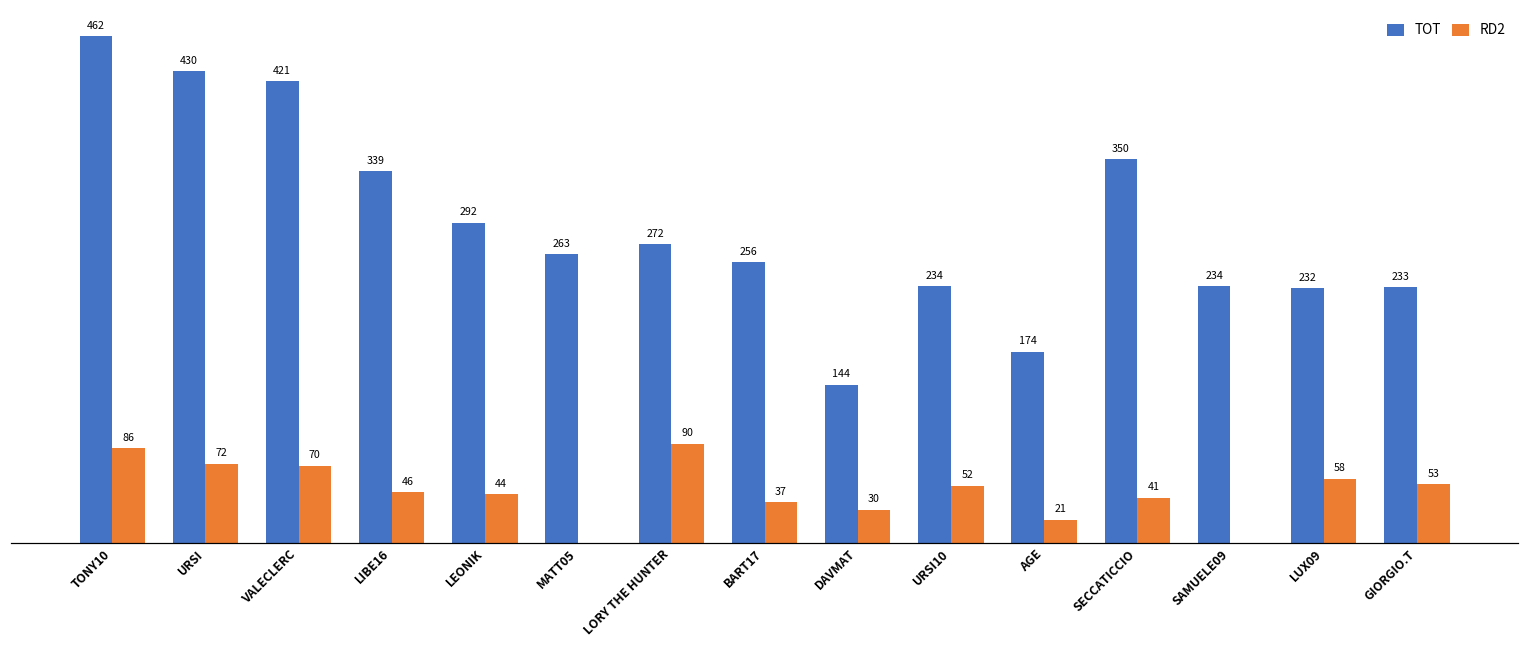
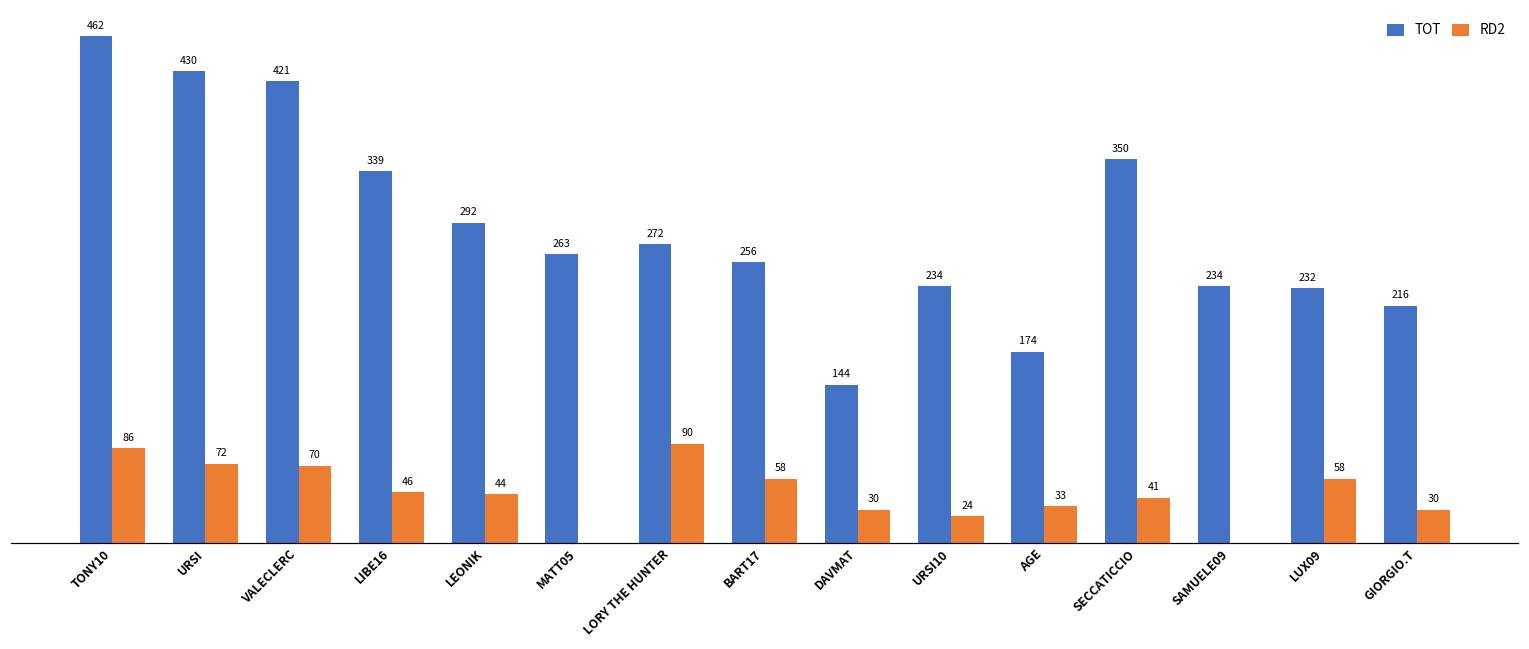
RD2, BART17: 37 -> 58
RD2, URSI10: 52 -> 24
RD2, AGE: 21 -> 33
TOT, GIORGIO.T: 233 -> 216
RD2, GIORGIO.T: 53 -> 30
